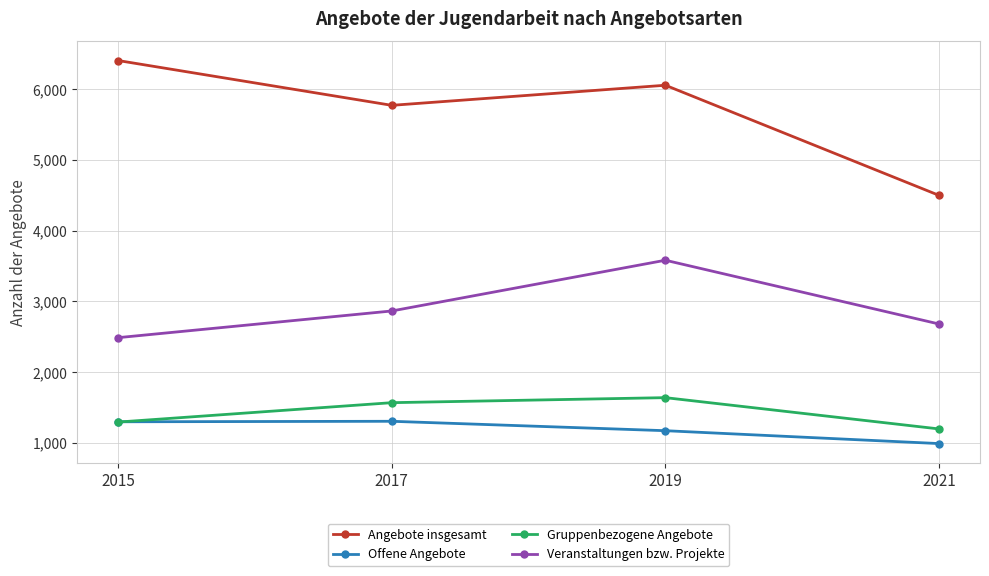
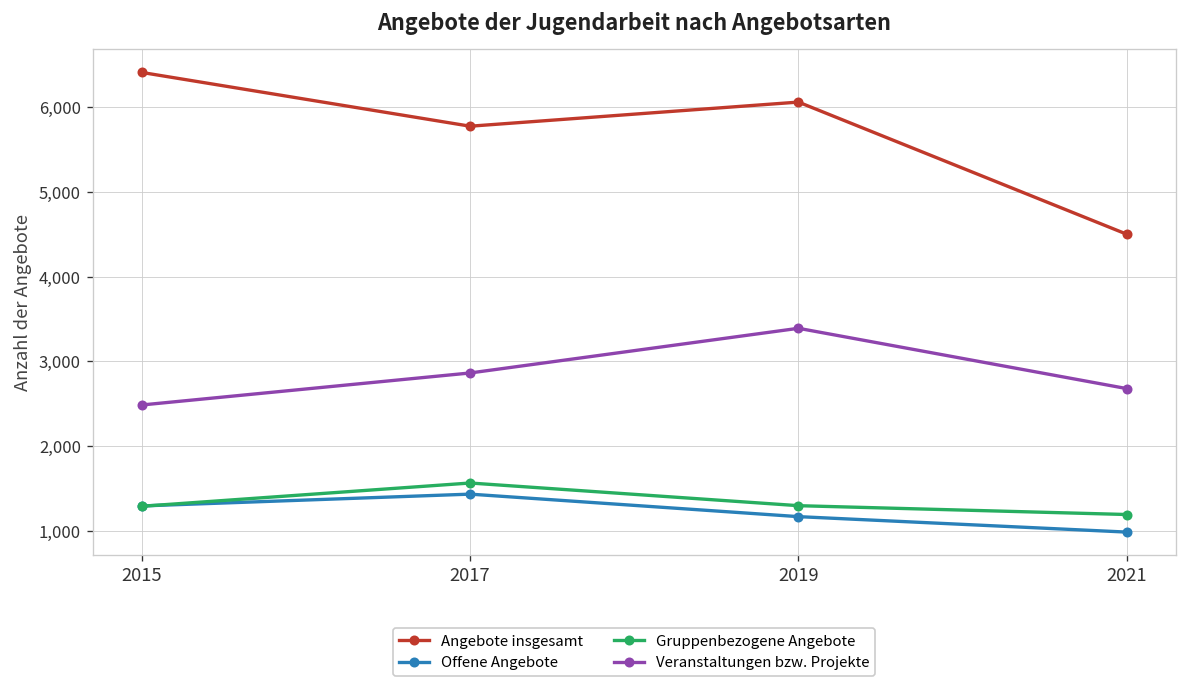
Offene Angebote, 2017: 1,300 -> 1,400
Gruppenbezogene Angebote, 2019: 1,600 -> 1,300
Veranstaltungen bzw. Projekte, 2019: 3,600 -> 3,400
